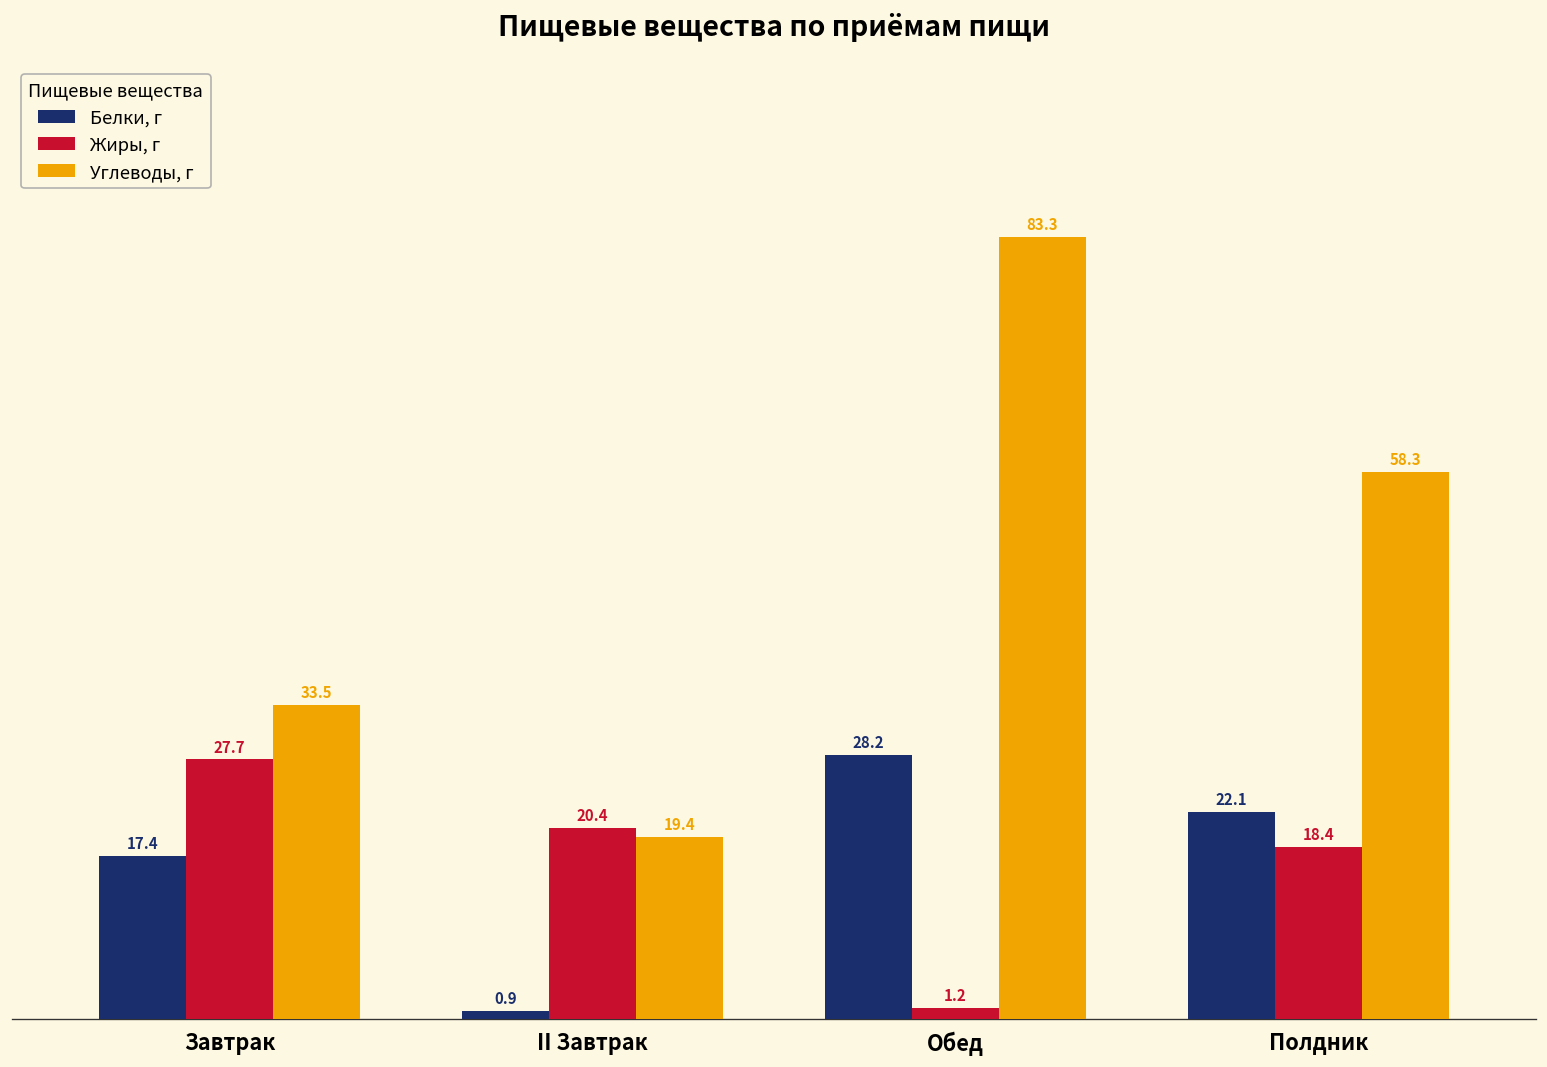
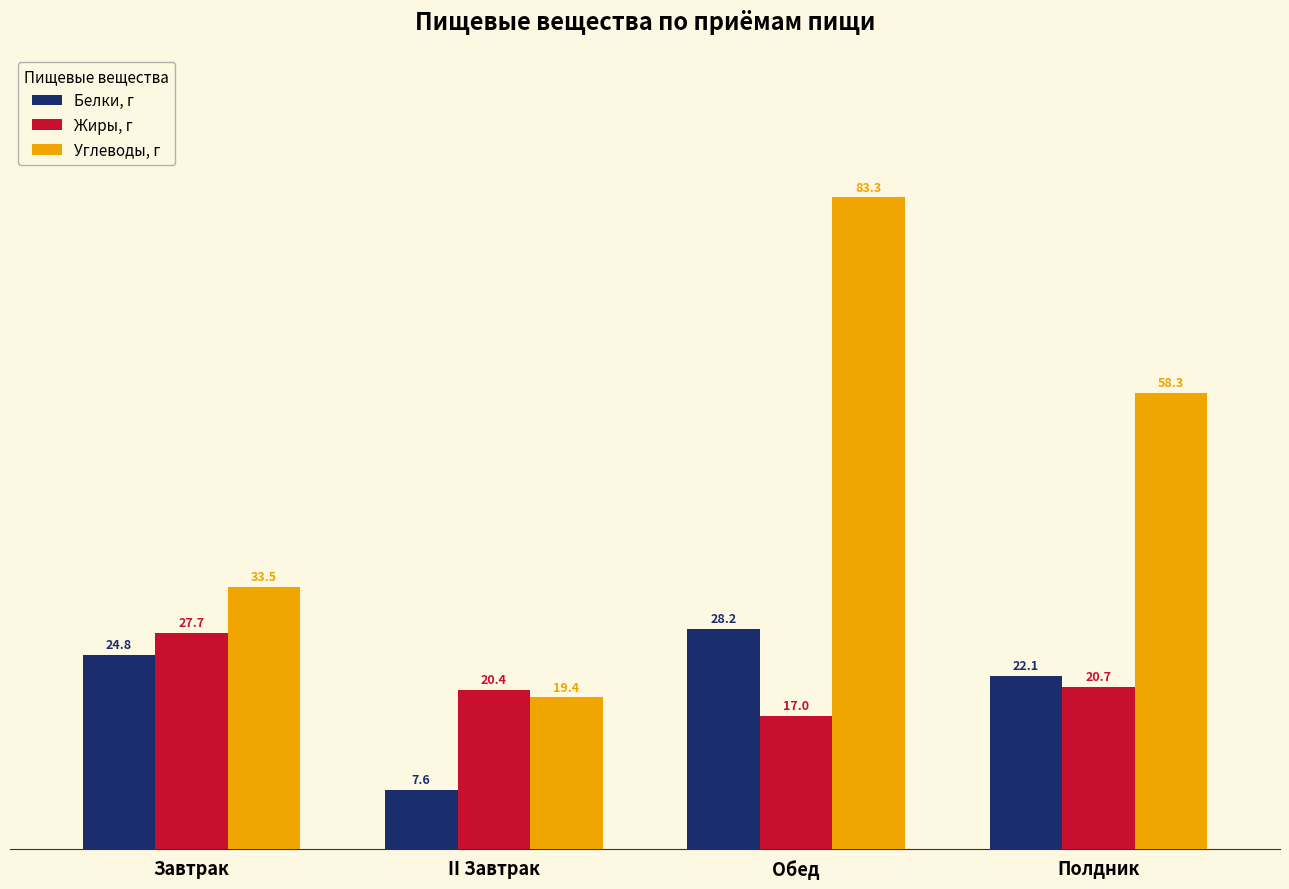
Белки, г, Завтрак: 17.4 -> 24.8
Белки, г, II Завтрак: 0.9 -> 7.6
Жиры, г, Обед: 1.2 -> 17.0
Жиры, г, Полдник: 18.4 -> 20.7
